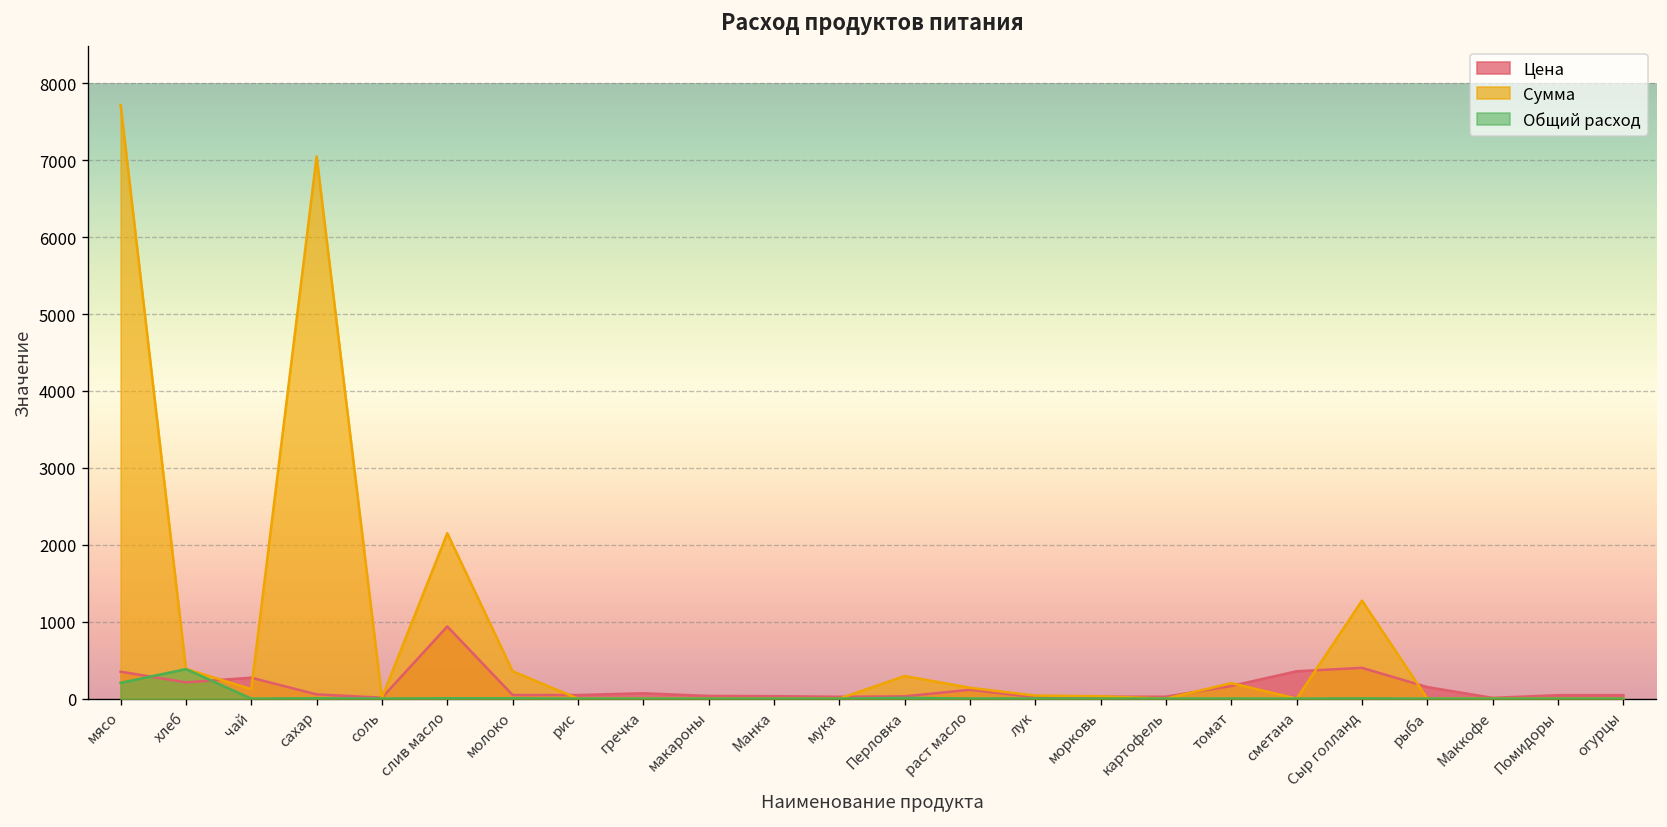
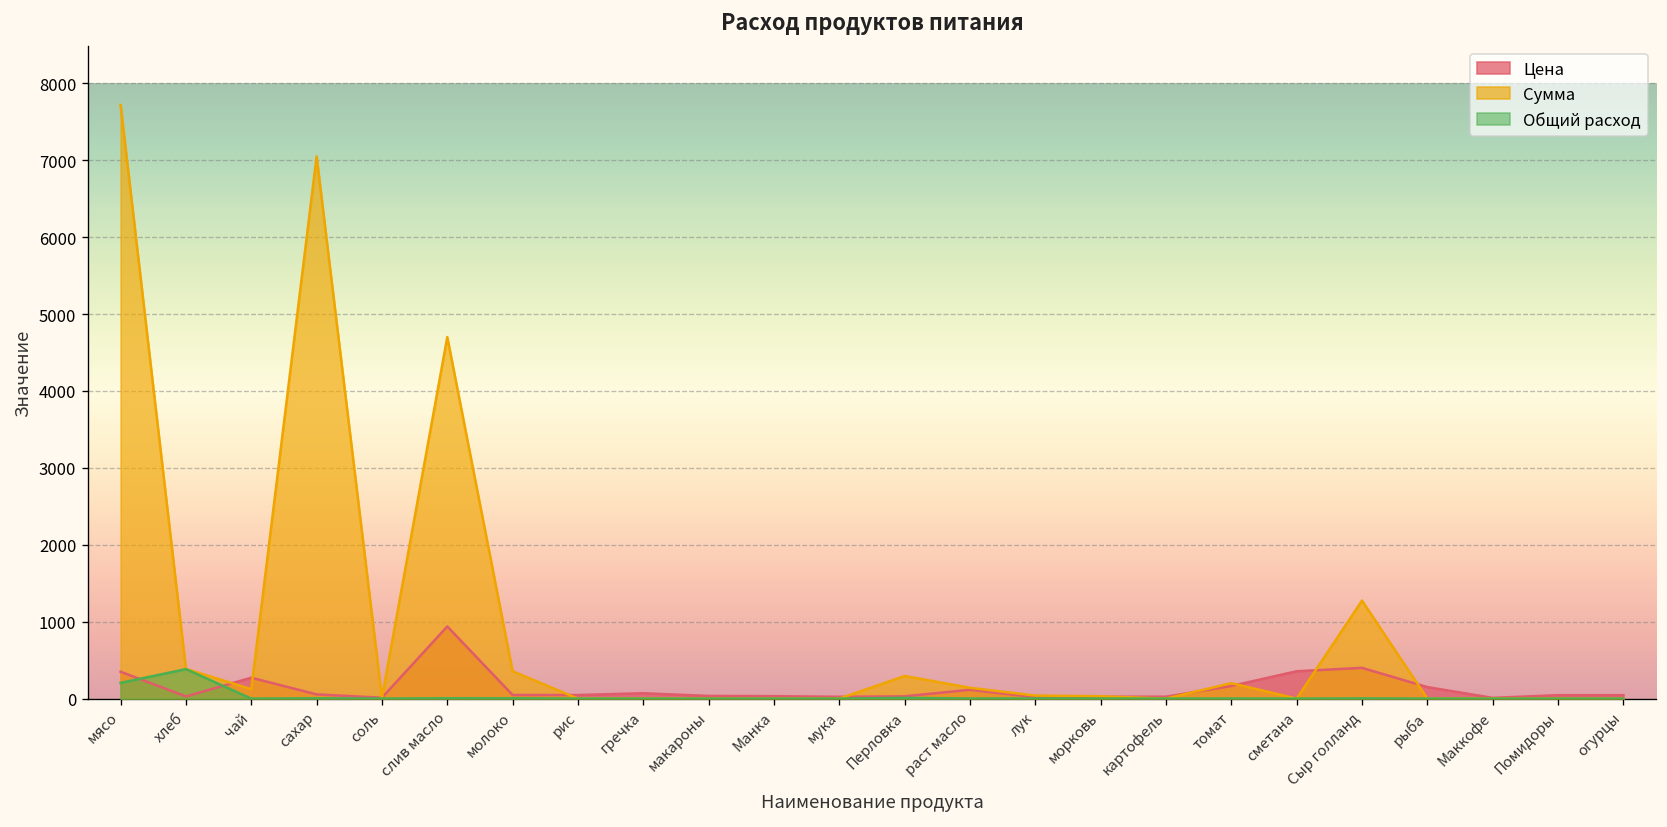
Цена, хлеб: 200 -> 0
Сумма, слив масло: 2200 -> 4700
